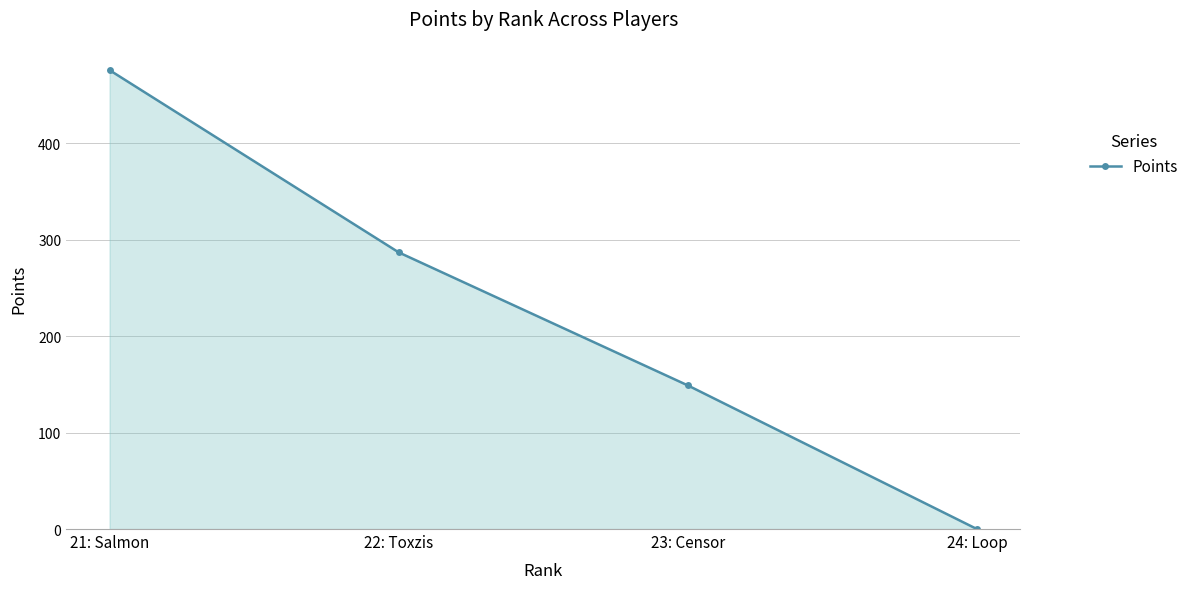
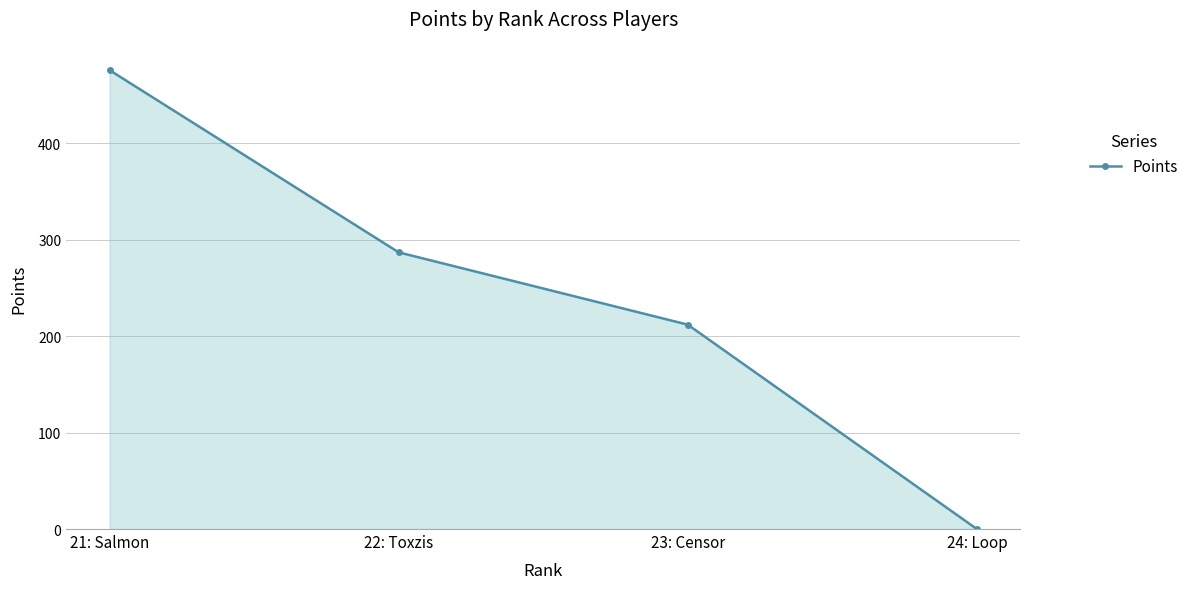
23: Censor: 150 -> 210
